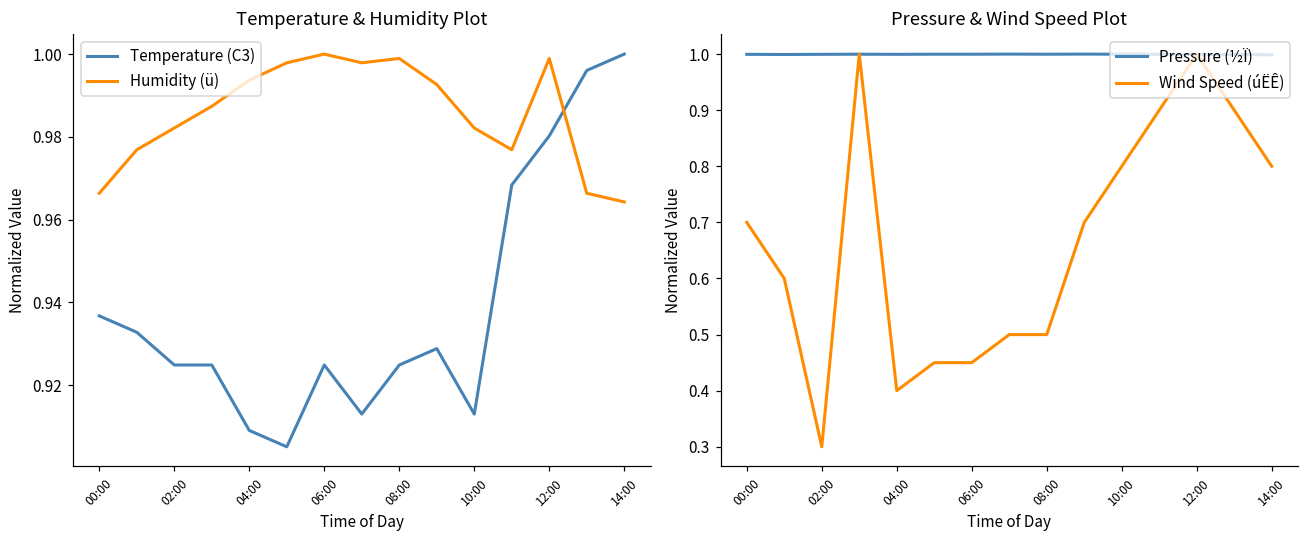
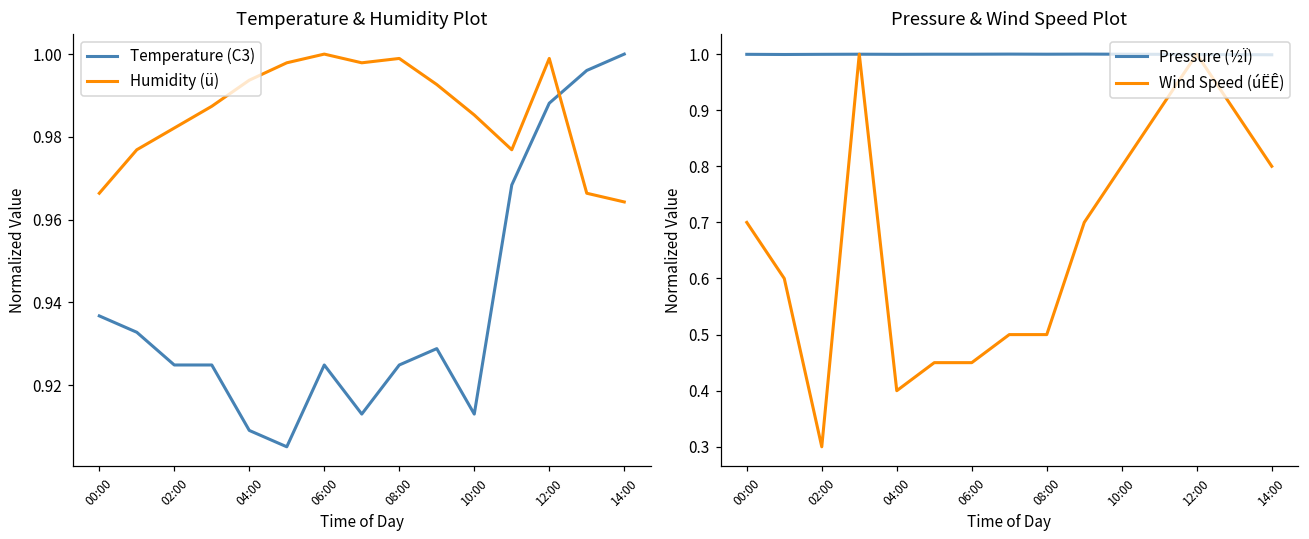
Temperature & Humidity Plot, Humidity (ü), 10:00: 0.982 -> 0.985
Temperature & Humidity Plot, Temperature (C3), 12:00: 0.980 -> 0.988
